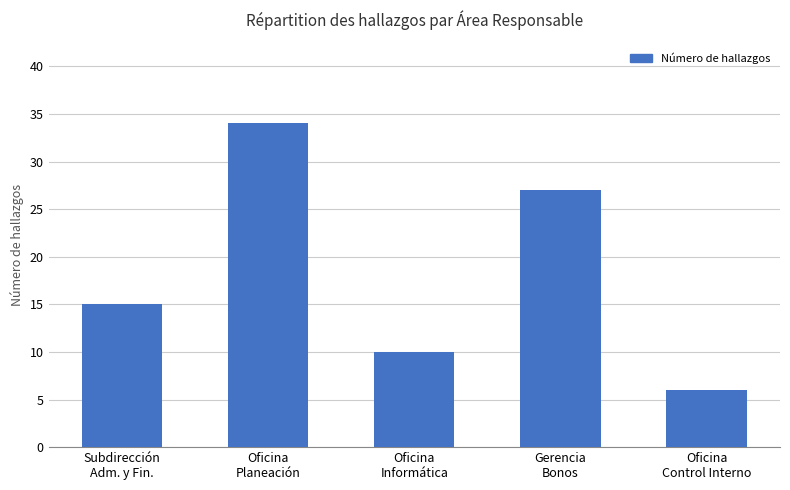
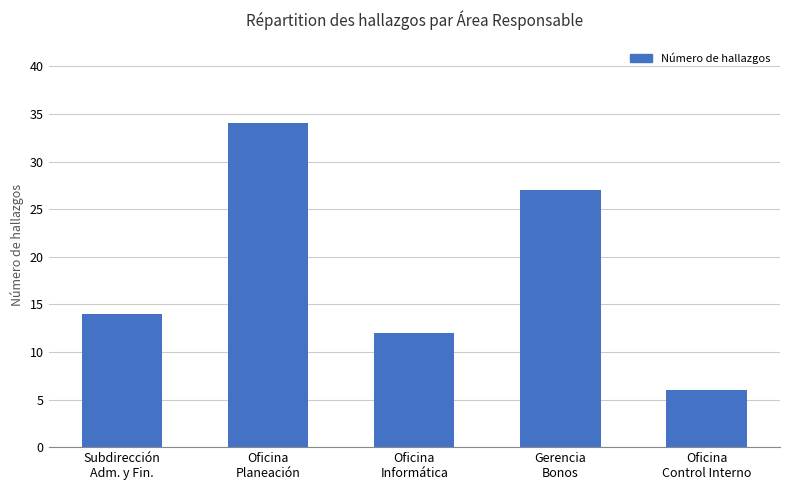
Subdirección Adm. y Fin.: 15 -> 14
Oficina Informática: 10 -> 12
